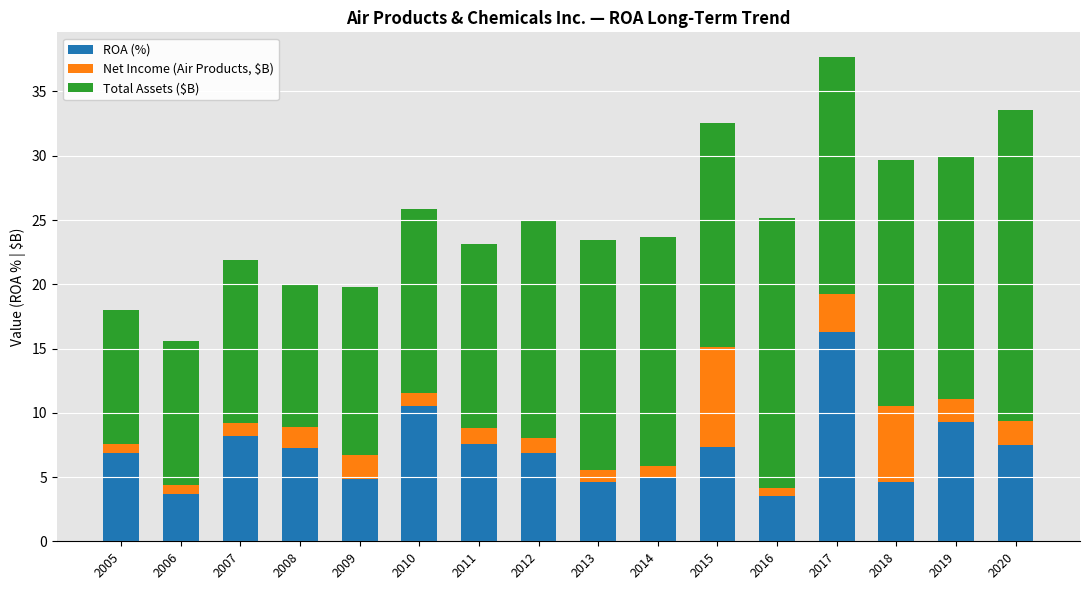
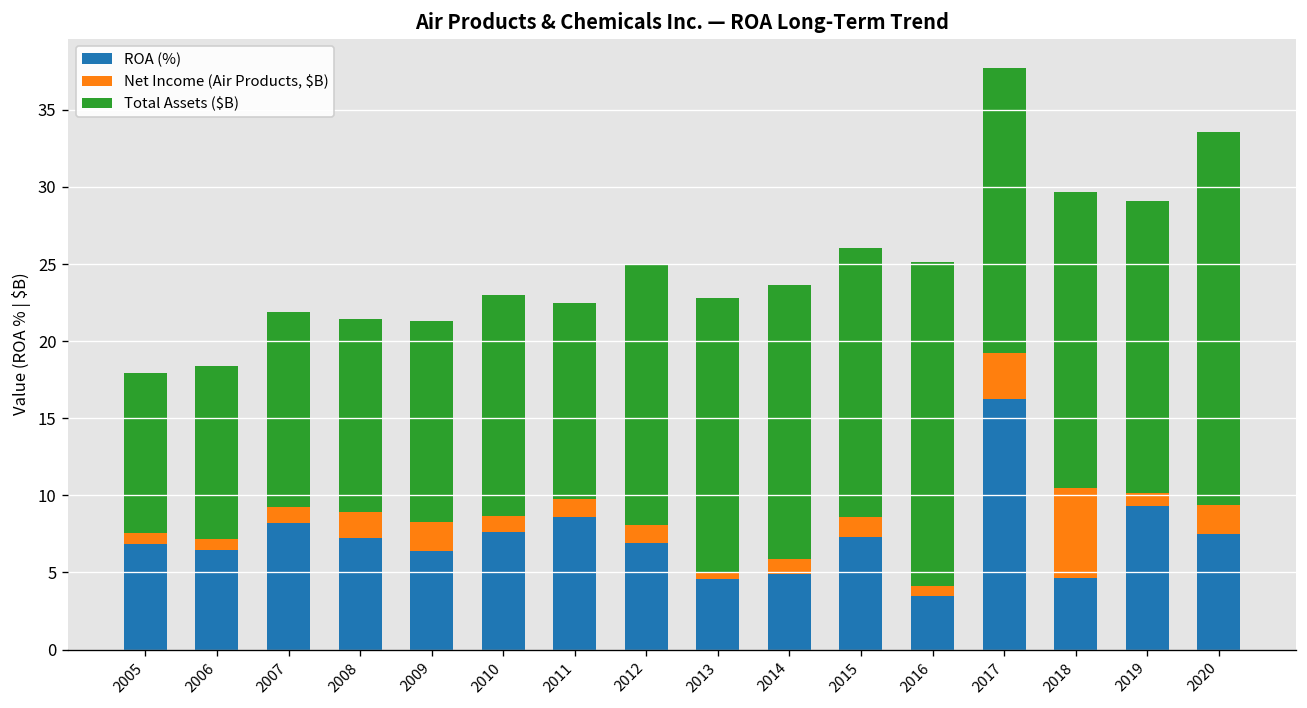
ROA (%), 2006: 3.7 -> 6.5
Total Assets ($B), 2008: 11.2 -> 12.6
ROA (%), 2009: 4.9 -> 6.4
ROA (%), 2010: 10.5 -> 7.6
ROA (%), 2011: 7.6 -> 8.6
Total Assets ($B), 2011: 14.3 -> 12.7
Net Income (Air Products, $B), 2013: 1.0 -> 0.4
Net Income (Air Products, $B), 2015: 7.8 -> 1.3
Net Income (Air Products, $B), 2019: 1.8 -> 0.8
